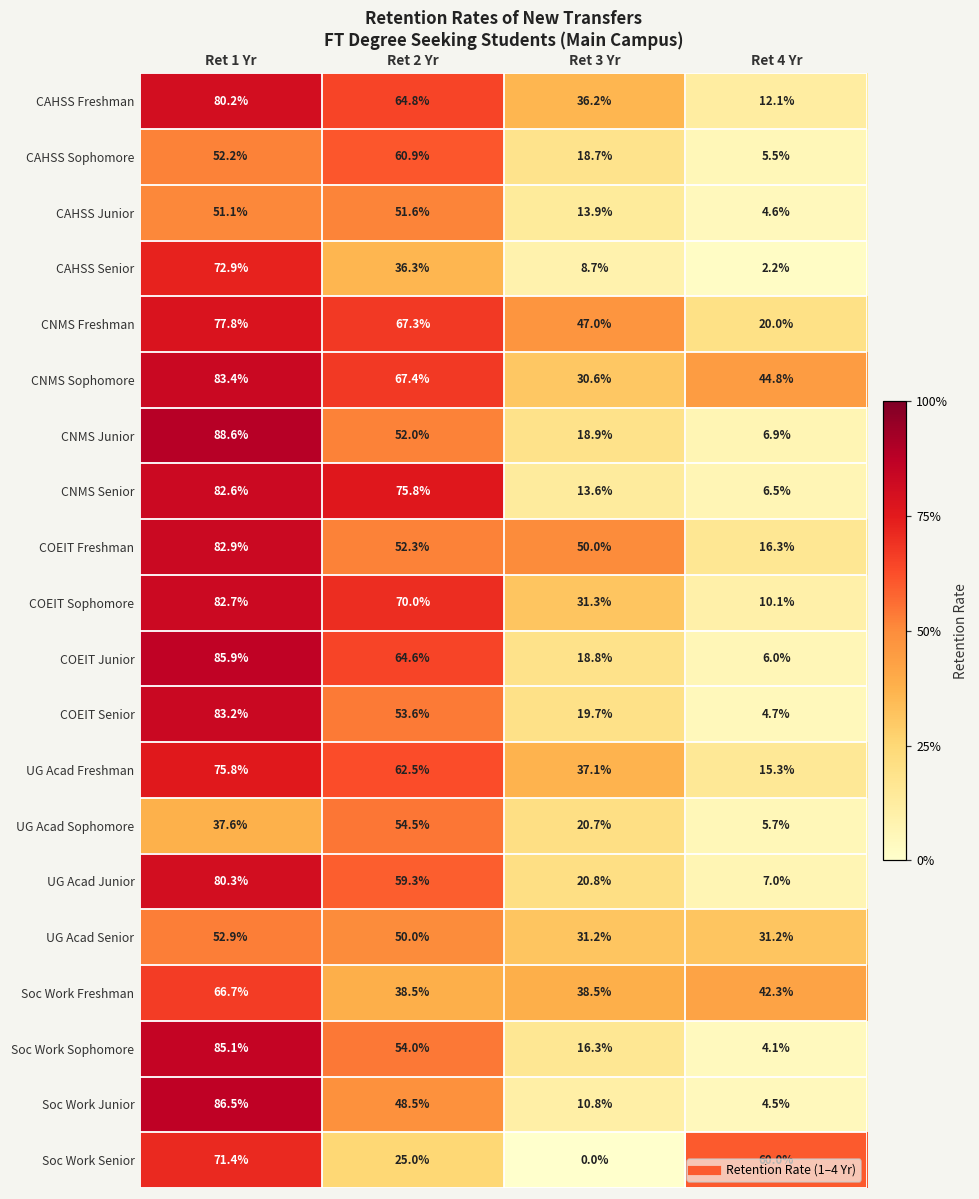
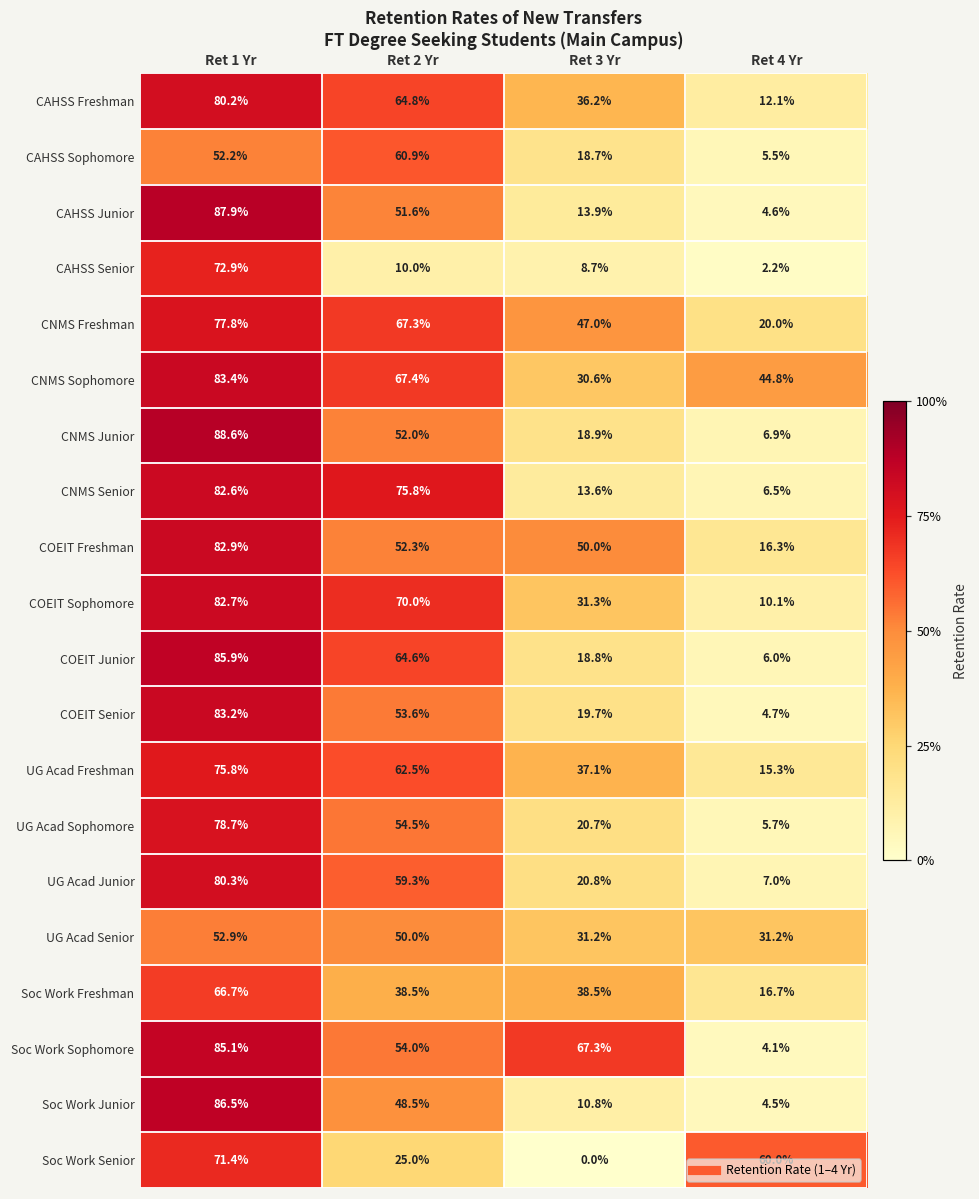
CAHSS Junior, Ret 1 Yr: 51.1% -> 87.9%
CAHSS Senior, Ret 2 Yr: 36.3% -> 10.0%
UG Acad Sophomore, Ret 1 Yr: 37.6% -> 78.7%
Soc Work Freshman, Ret 4 Yr: 42.3% -> 16.7%
Soc Work Sophomore, Ret 3 Yr: 16.3% -> 67.3%
